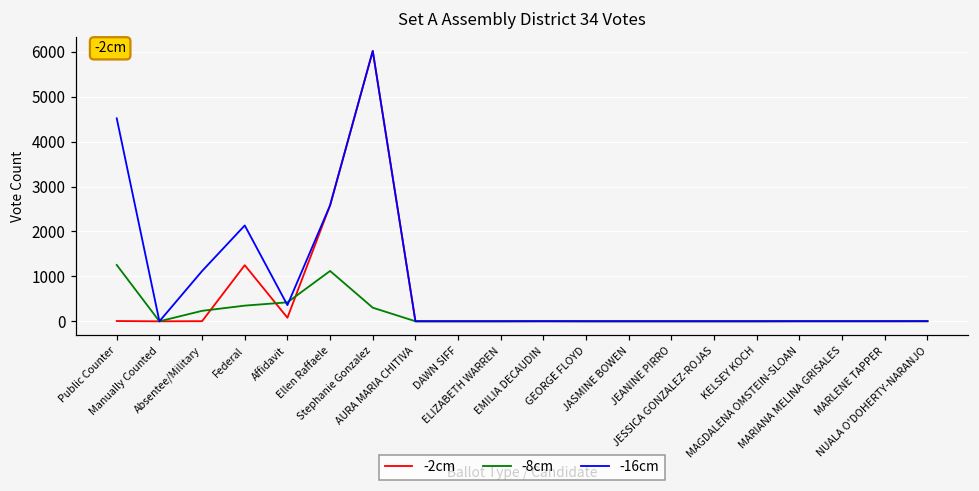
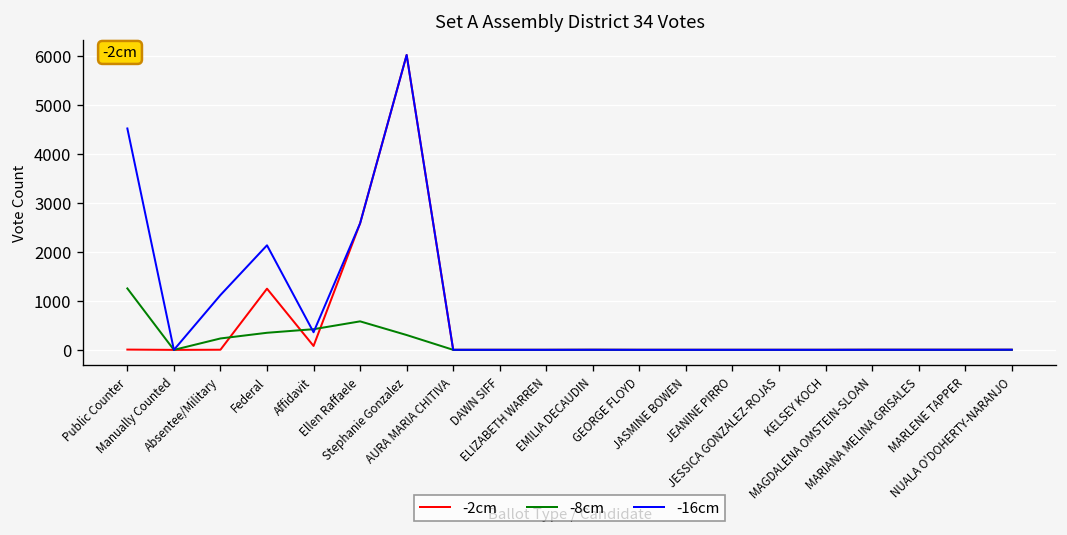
-8cm, Ellen Raffaele: 1100 -> 600
